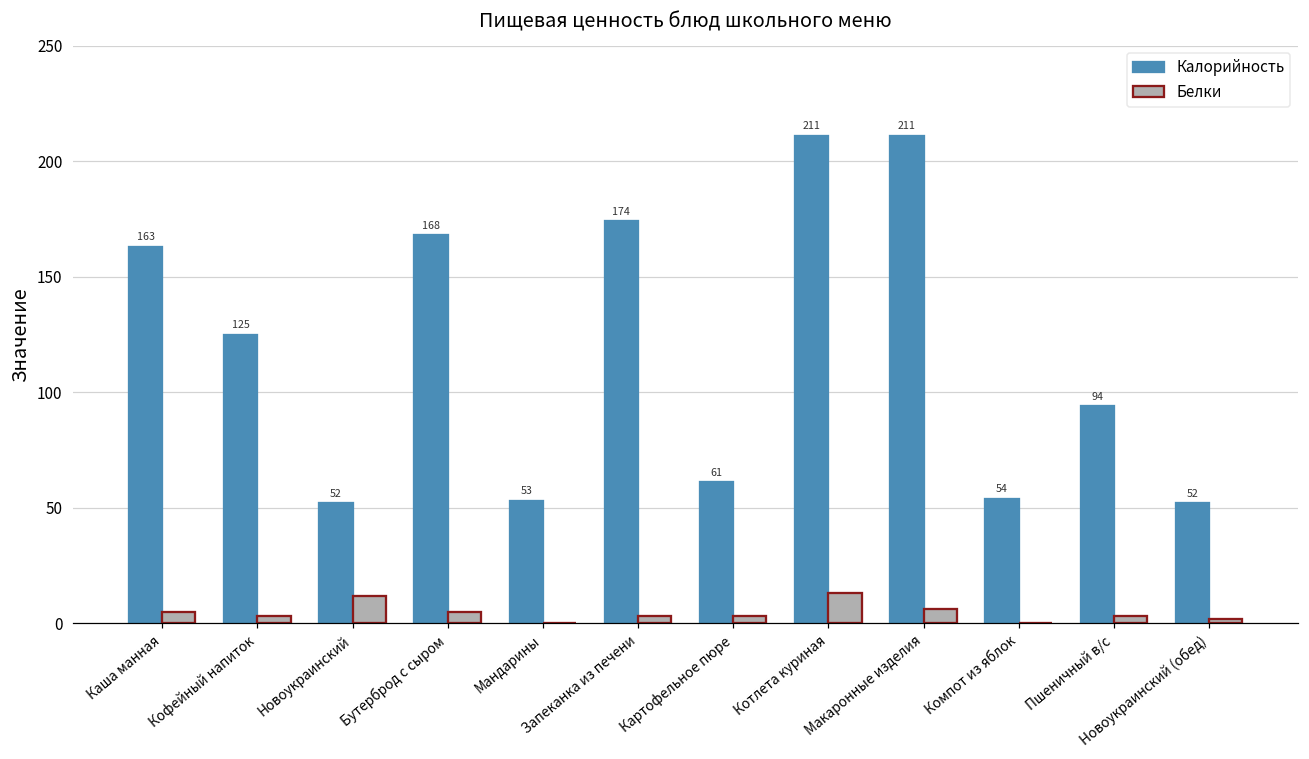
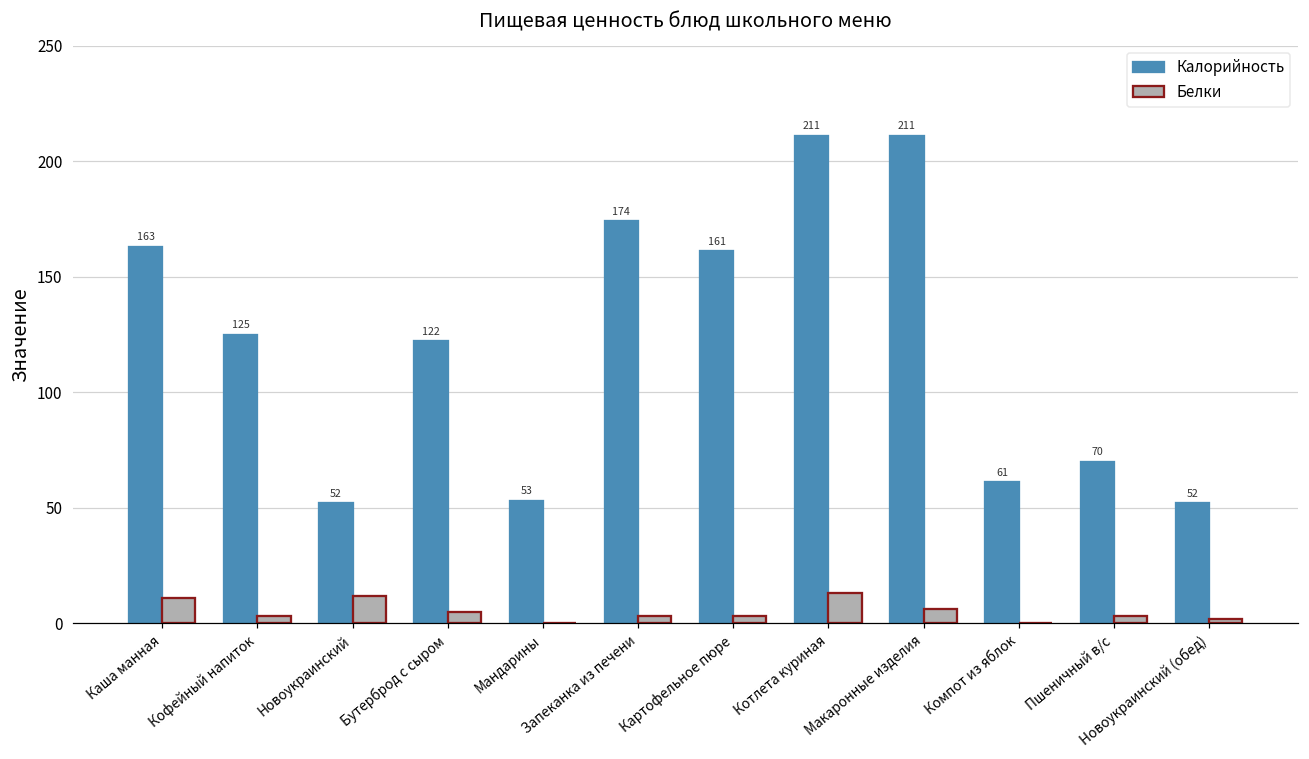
Белки, Каша манная: 5 -> 11
Калорийность, Бутерброд с сыром: 168 -> 122
Калорийность, Картофельное пюре: 61 -> 161
Калорийность, Компот из яблок: 54 -> 61
Калорийность, Пшеничный в/с: 94 -> 70
